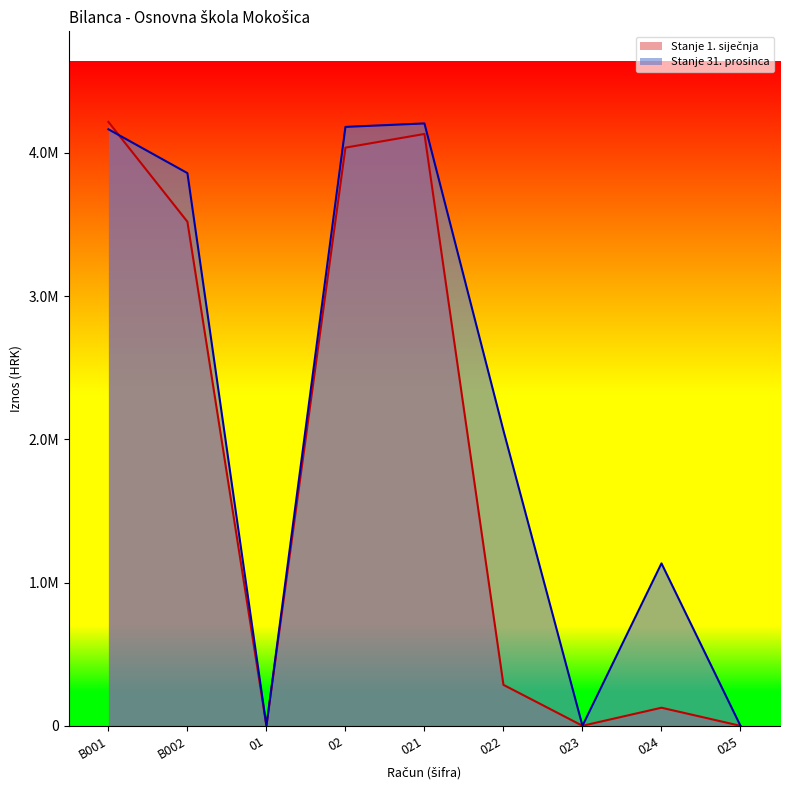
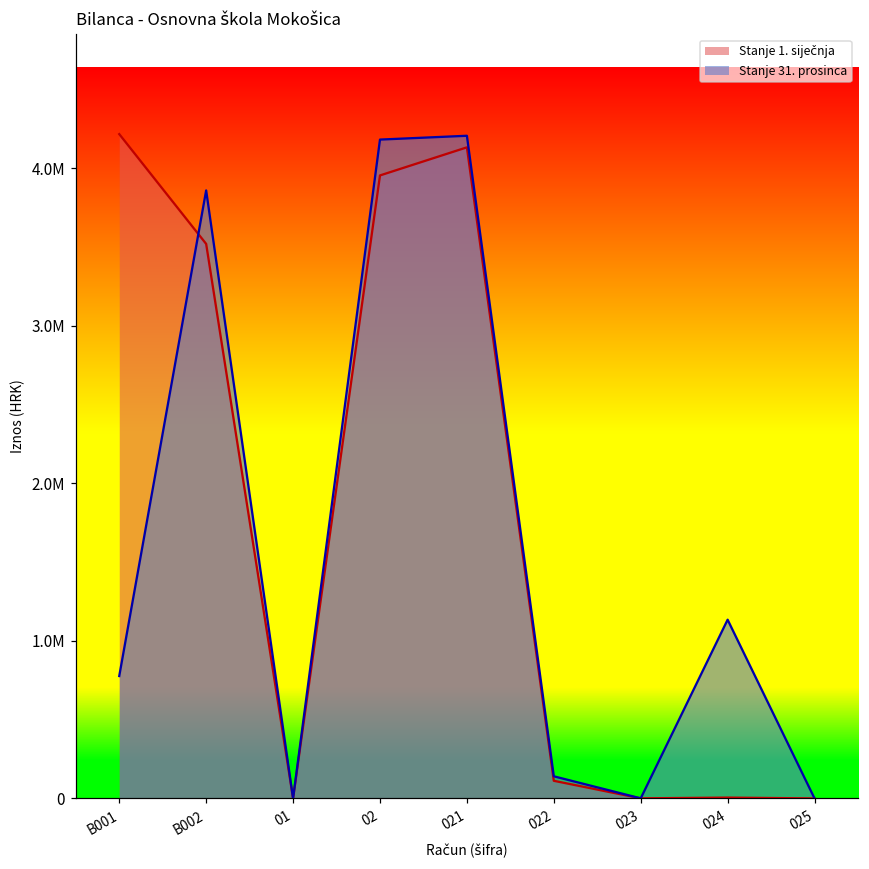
Stanje 31. prosinca, B001: 4160000 -> 780000
Stanje 1. siječnja, 02: 4040000 -> 3950000
Stanje 1. siječnja, 022: 290000 -> 110000
Stanje 31. prosinca, 022: 2060000 -> 140000
Stanje 1. siječnja, 024: 130000 -> 10000
